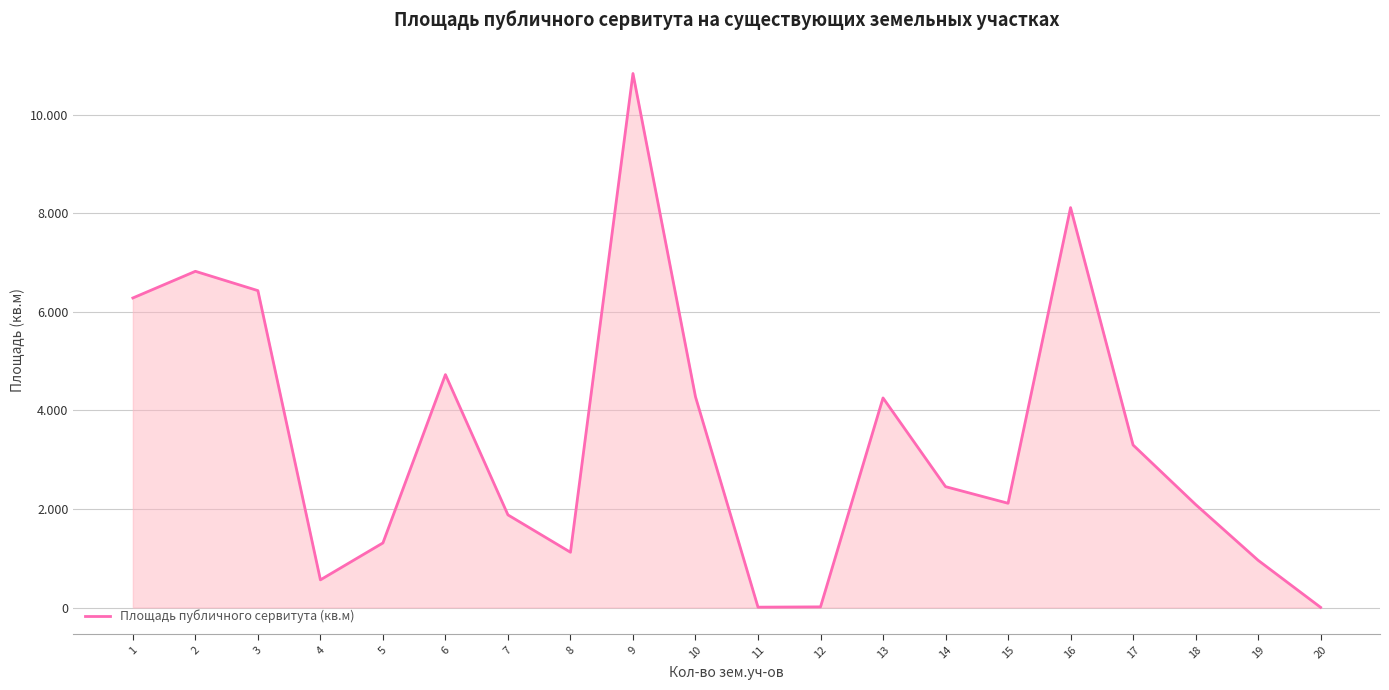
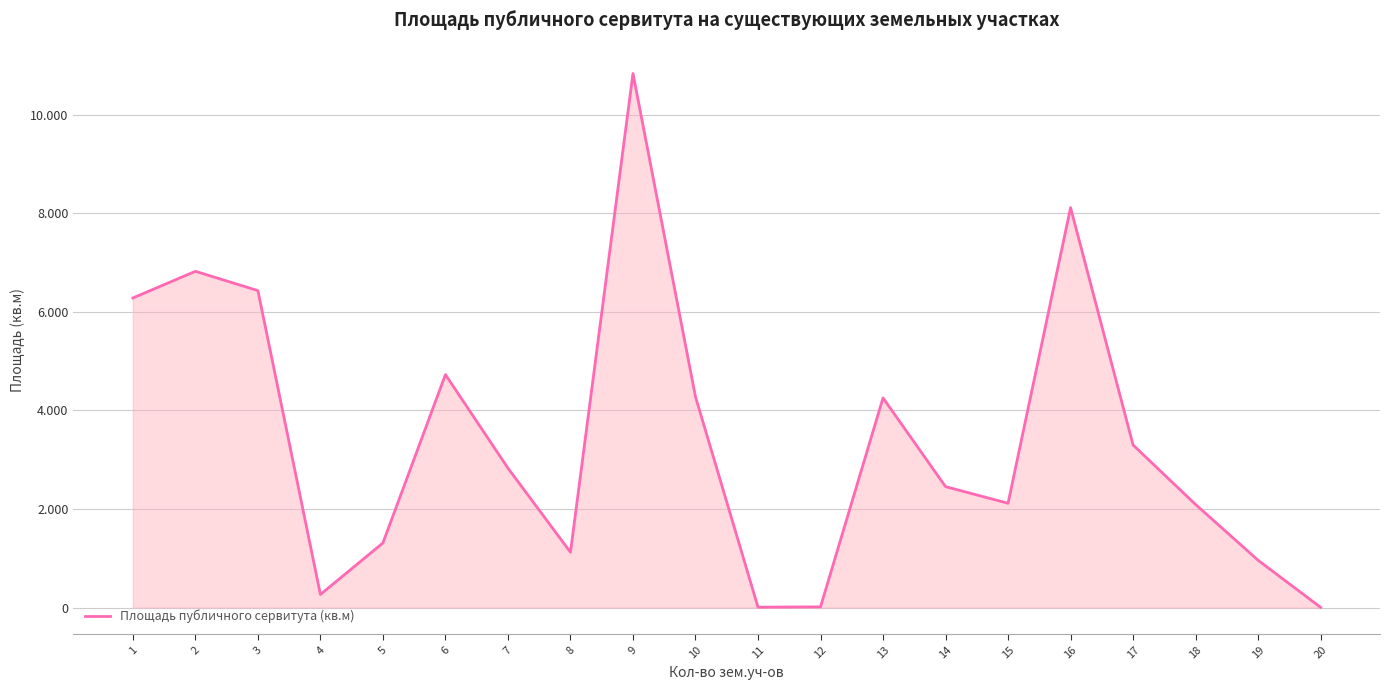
4: 0.6 -> 0.3
7: 1.9 -> 2.8
